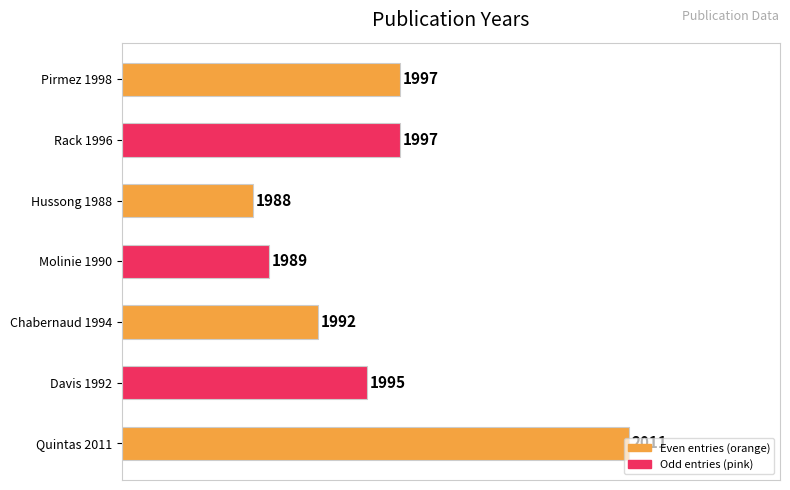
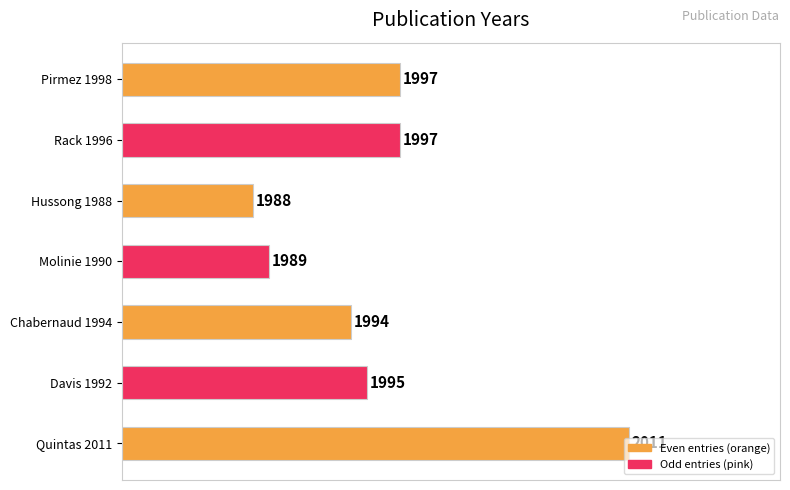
Chabernaud 1994: 1992 -> 1994
